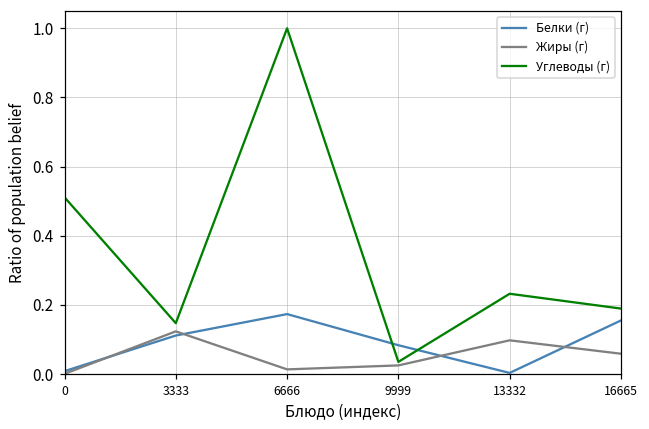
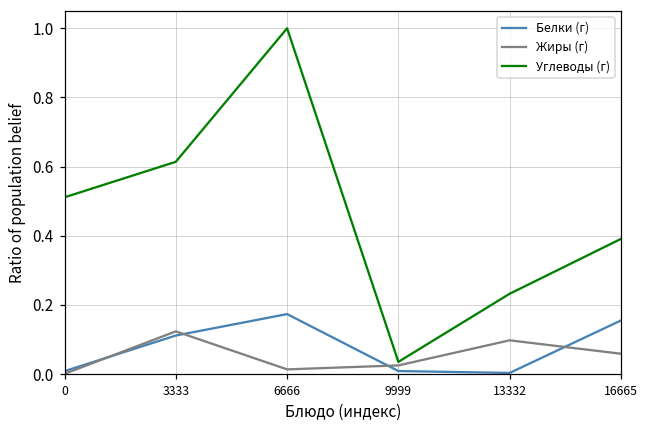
Углеводы (г), 3333: 0.15 -> 0.61
Белки (г), 9999: 0.08 -> 0.01
Углеводы (г), 16665: 0.19 -> 0.39
